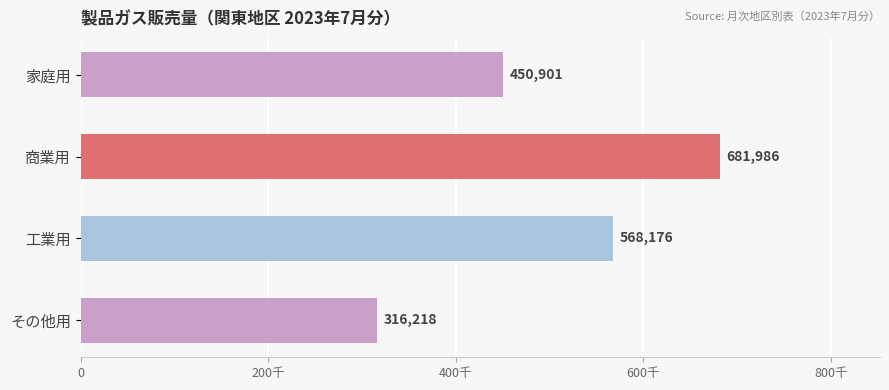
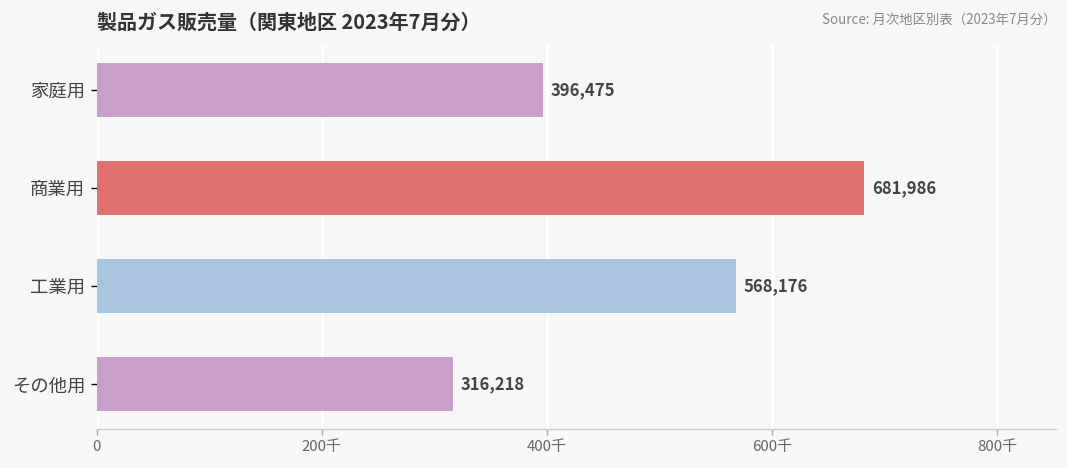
家庭用: 450,901 -> 396,475
